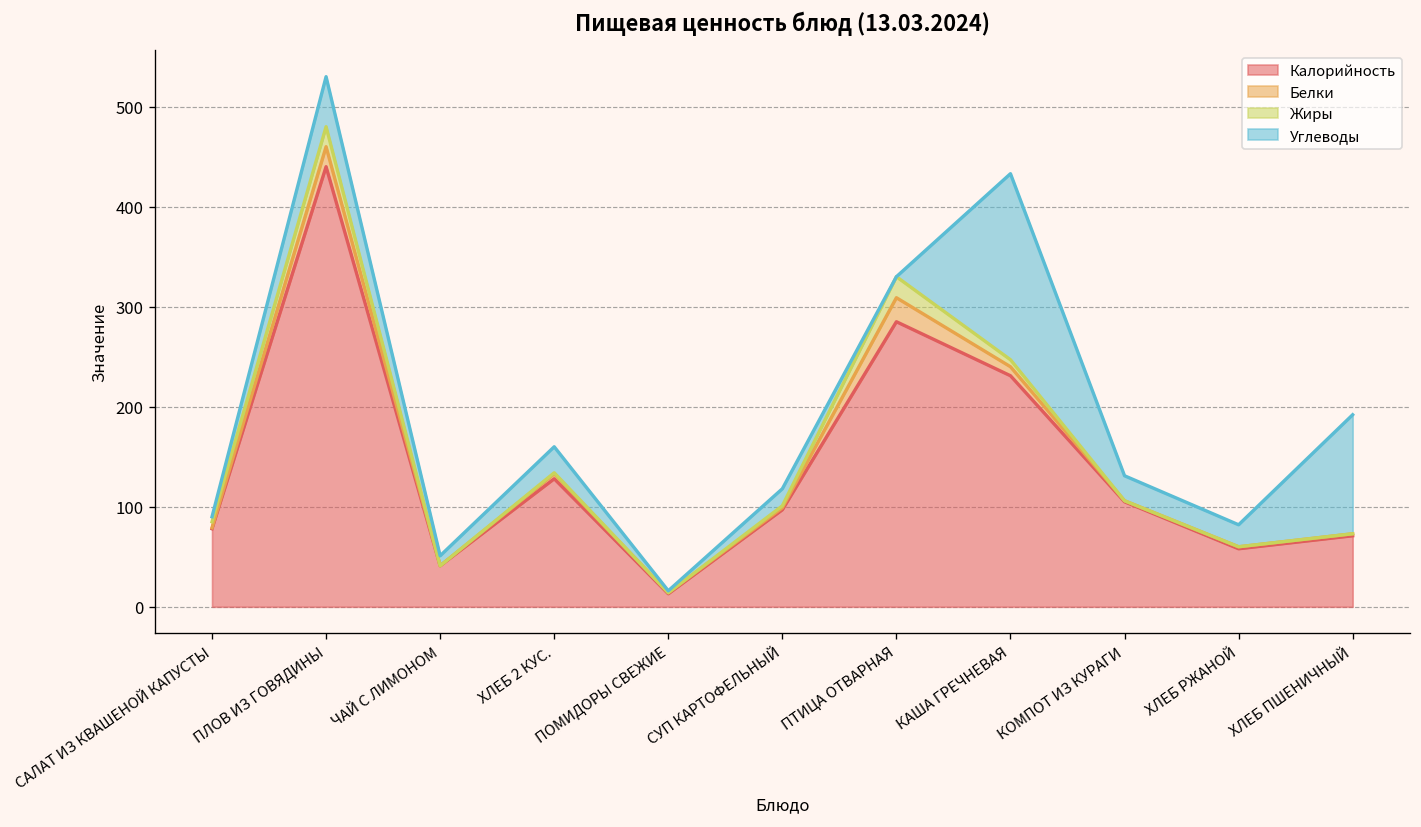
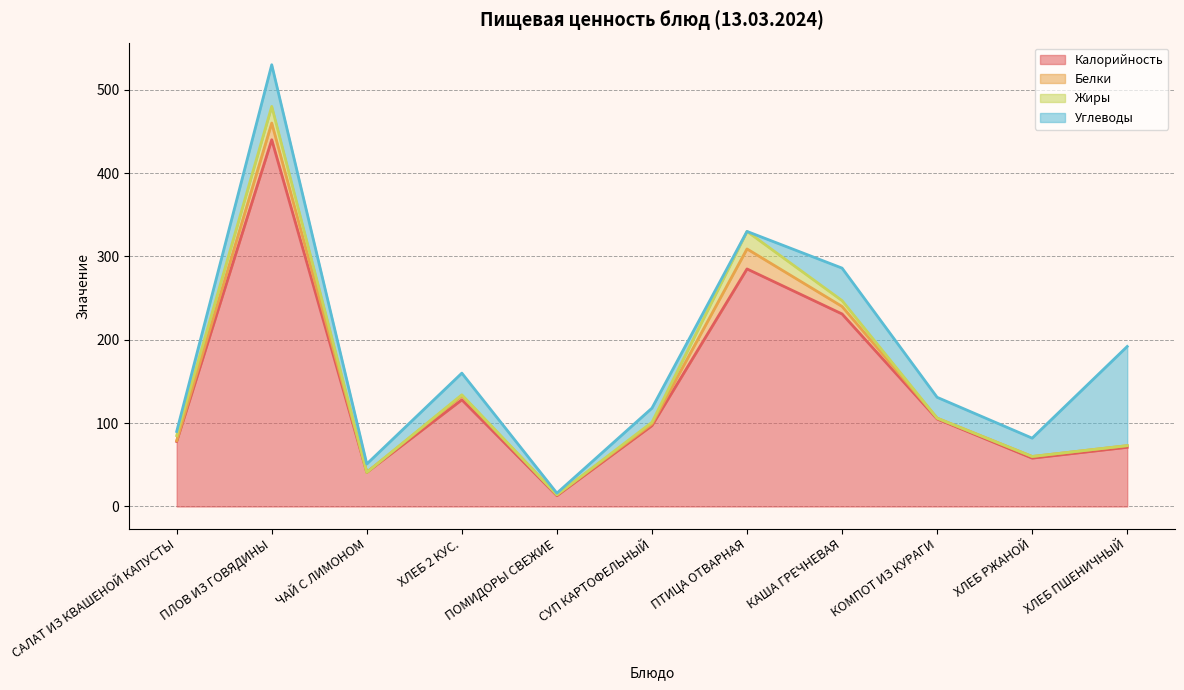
Углеводы, КАША ГРЕЧНЕВАЯ: 190 -> 40
